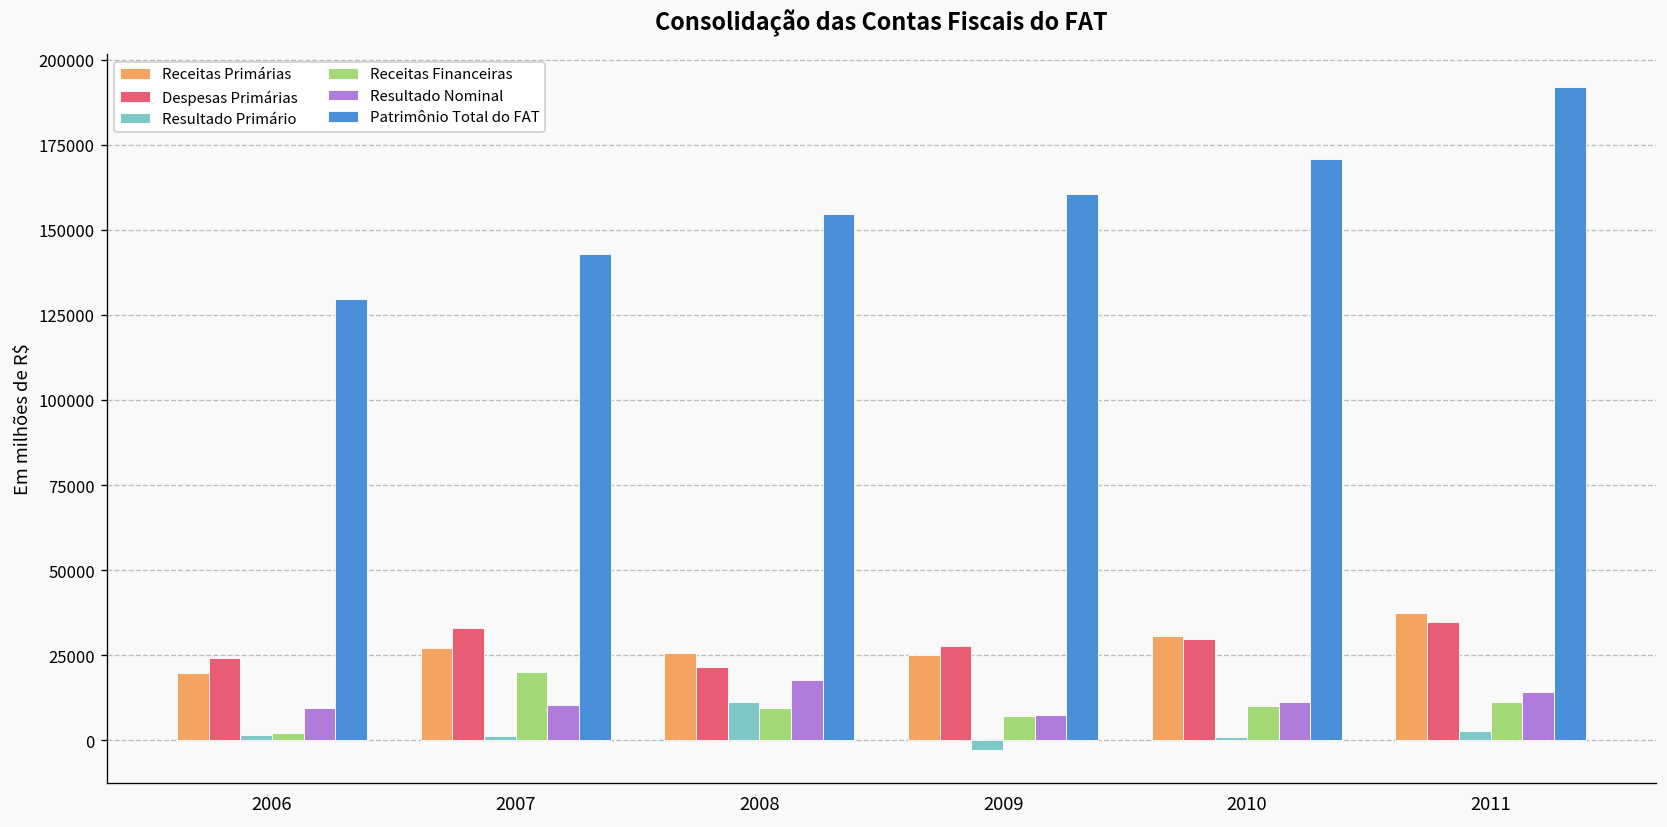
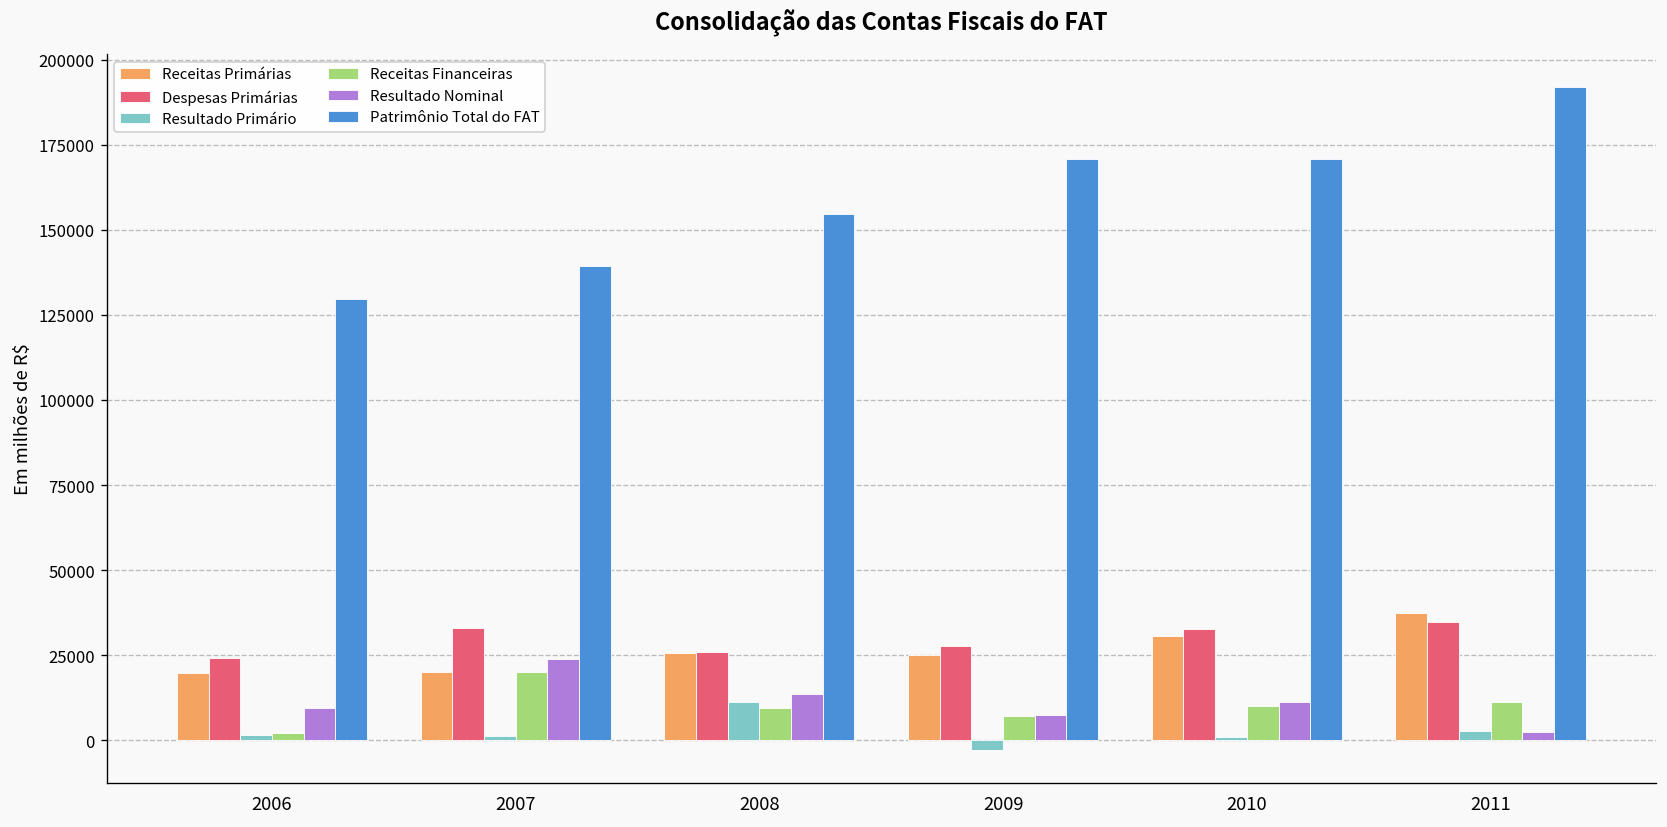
Receitas Primárias, 2007: 27000 -> 20000
Resultado Nominal, 2007: 10000 -> 24000
Patrimônio Total do FAT, 2007: 143000 -> 139000
Despesas Primárias, 2008: 21000 -> 26000
Resultado Nominal, 2008: 18000 -> 14000
Patrimônio Total do FAT, 2009: 161000 -> 171000
Despesas Primárias, 2010: 30000 -> 33000
Resultado Nominal, 2011: 14000 -> 2000
